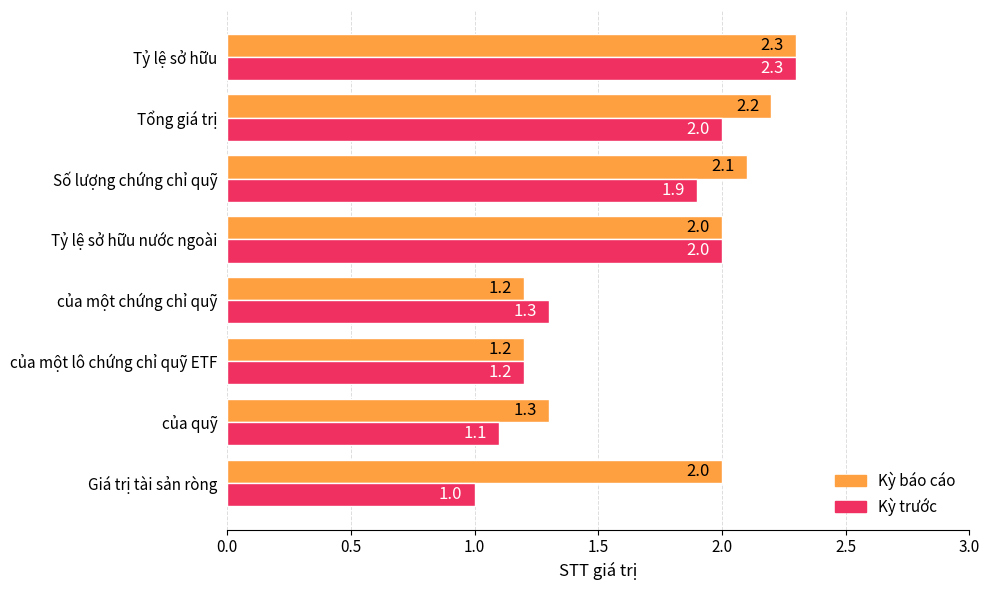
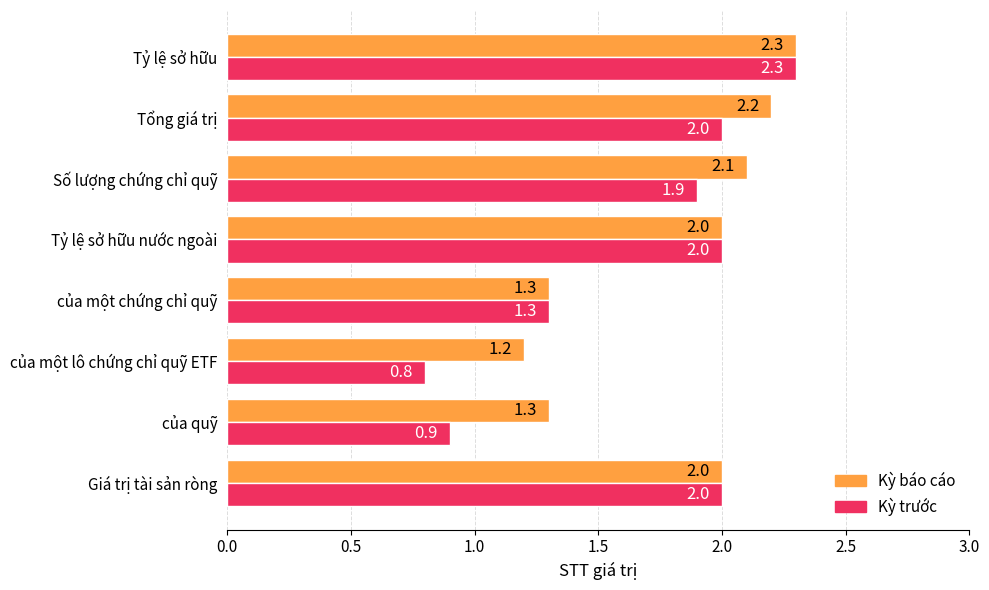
Kỳ báo cáo, của một chứng chỉ quỹ: 1.2 -> 1.3
Kỳ trước, của một lô chứng chỉ quỹ ETF: 1.2 -> 0.8
Kỳ trước, của quỹ: 1.1 -> 0.9
Kỳ trước, Giá trị tài sản ròng: 1.0 -> 2.0
